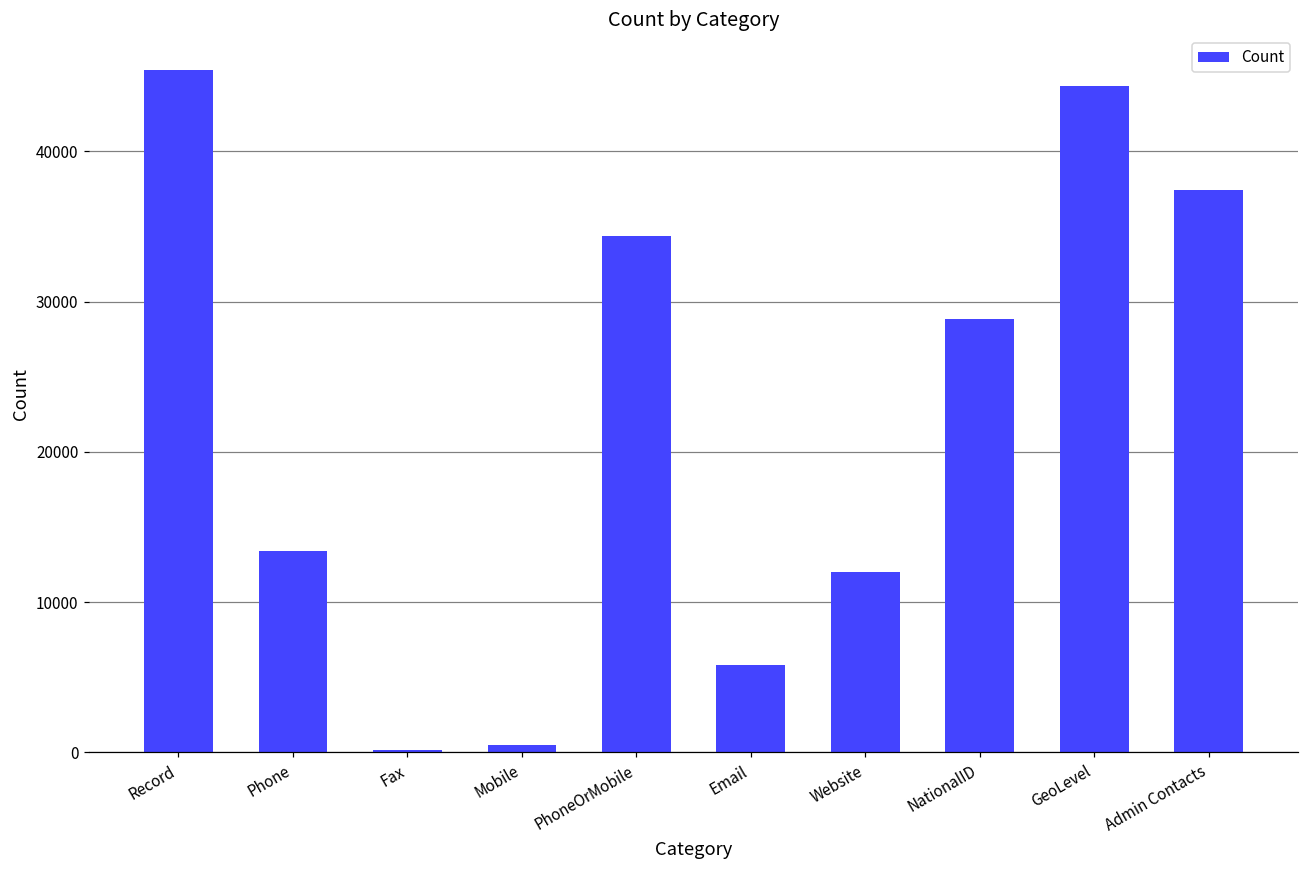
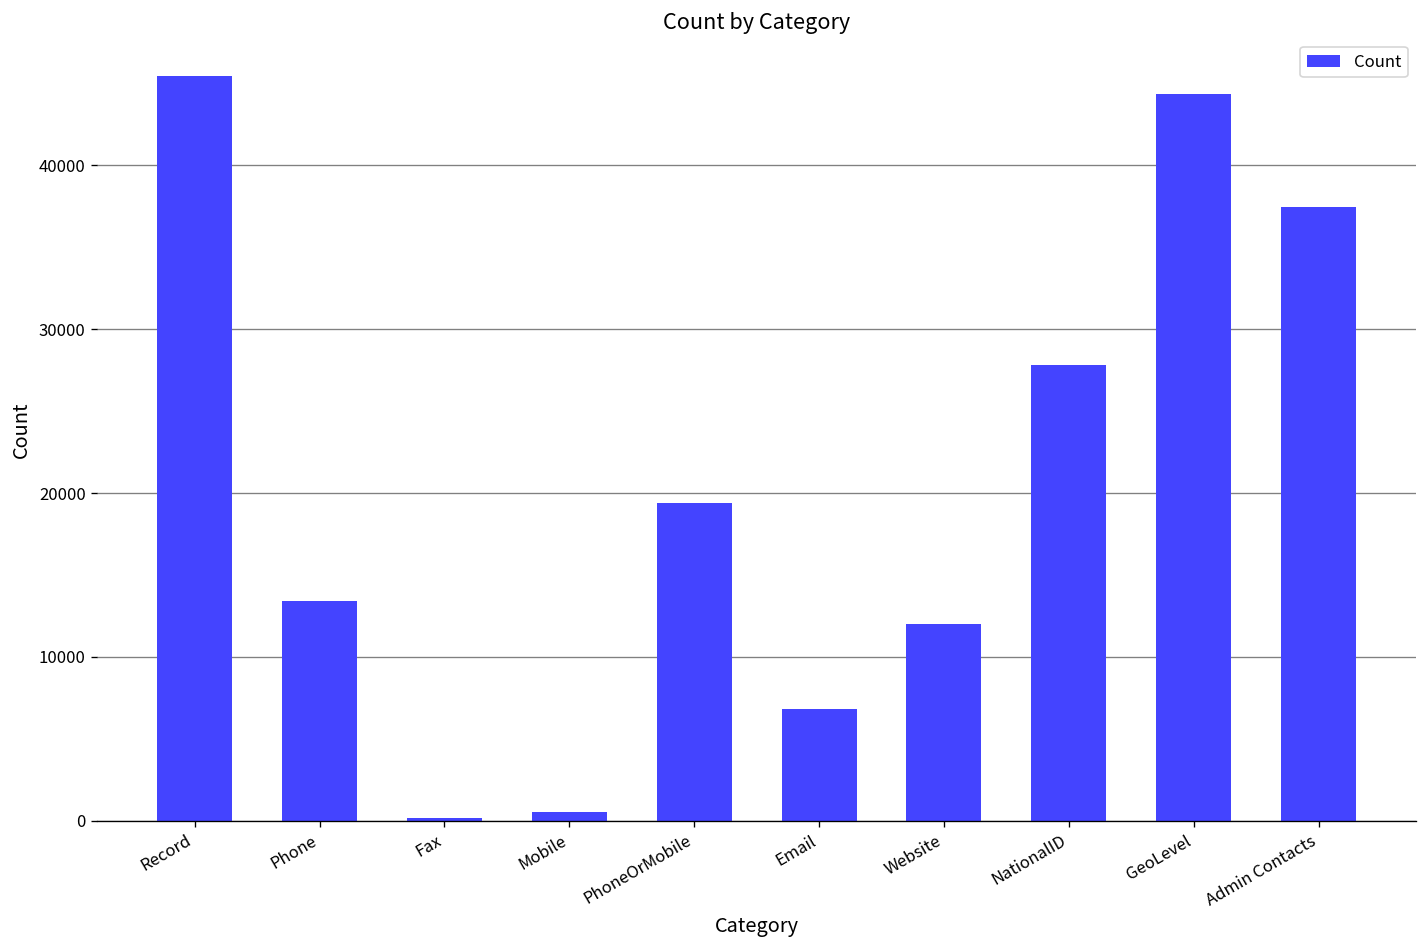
PhoneOrMobile: 34400 -> 19400
Email: 5800 -> 6800
NationalID: 28800 -> 27800
